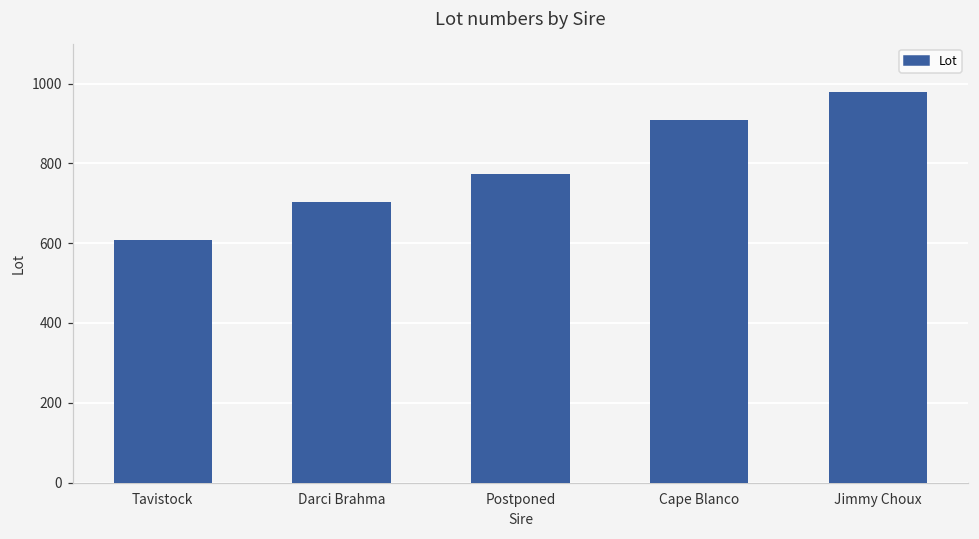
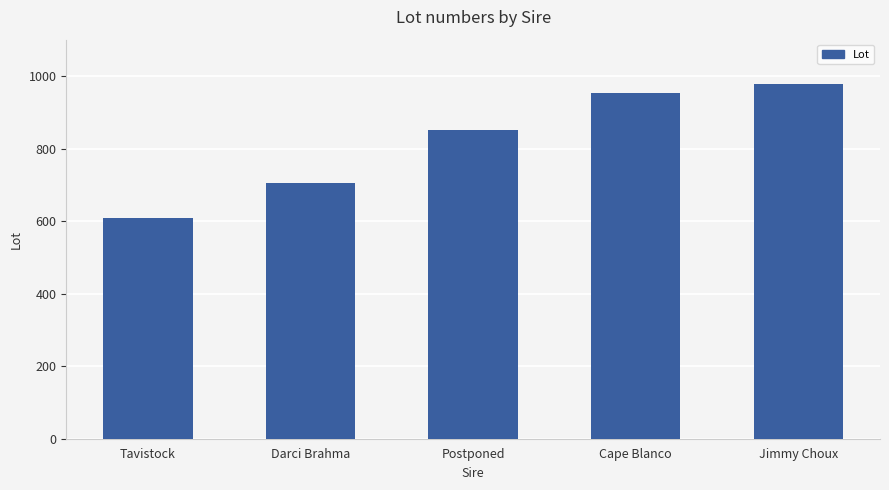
Postponed: 770 -> 850
Cape Blanco: 910 -> 950
